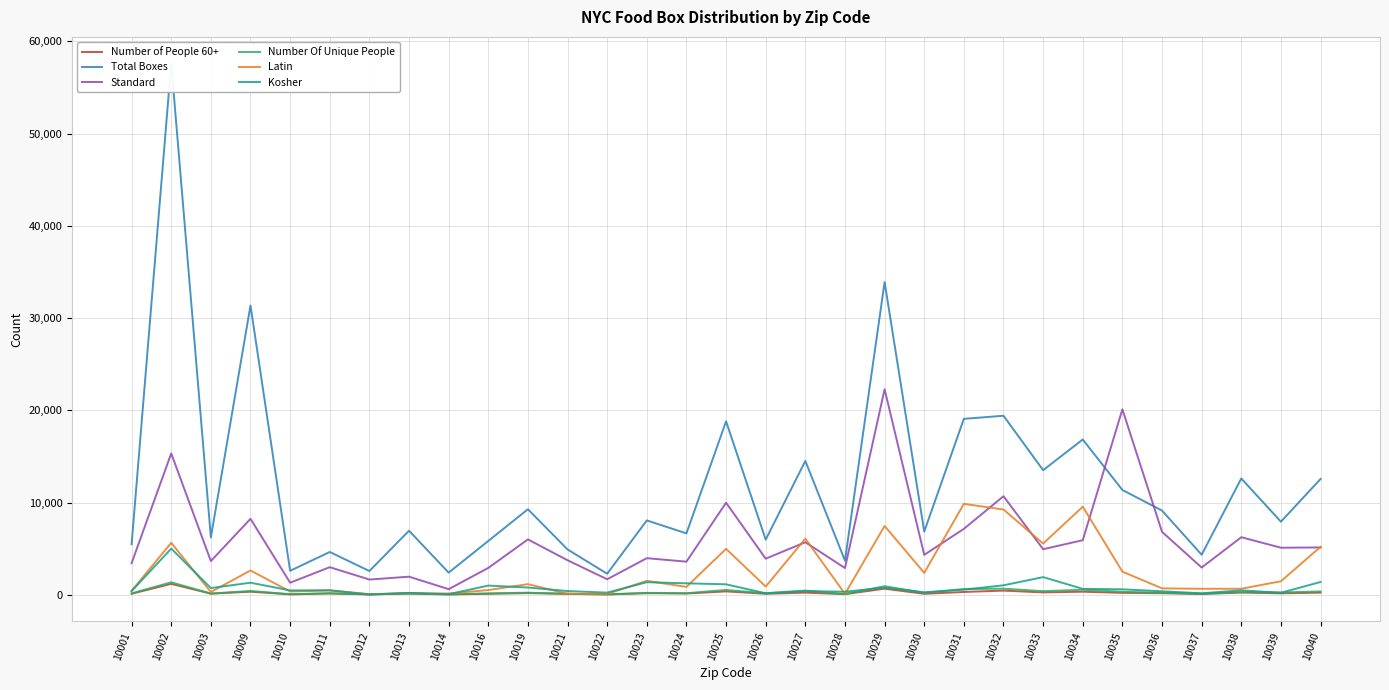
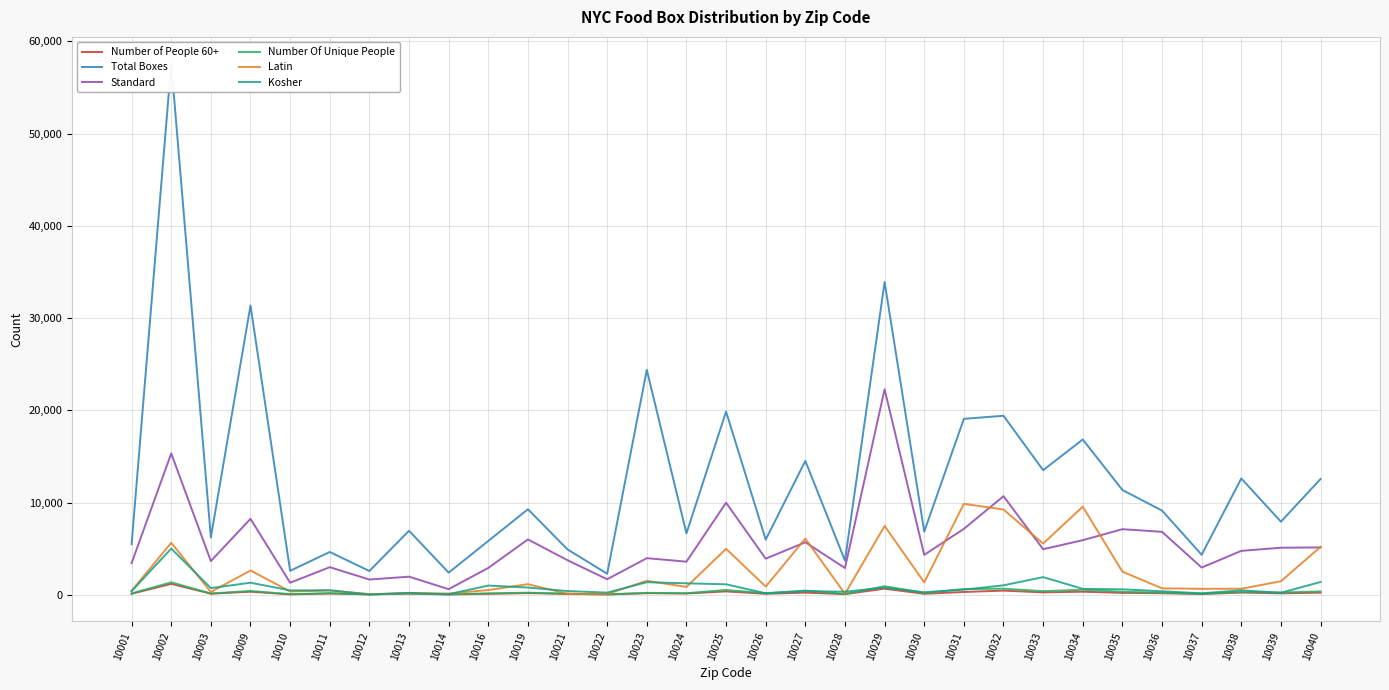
Total Boxes, 10023: 8,000 -> 24,000
Total Boxes, 10025: 19,000 -> 20,000
Latin, 10030: 2,000 -> 1,000
Standard, 10035: 20,000 -> 7,000
Standard, 10038: 6,000 -> 5,000
